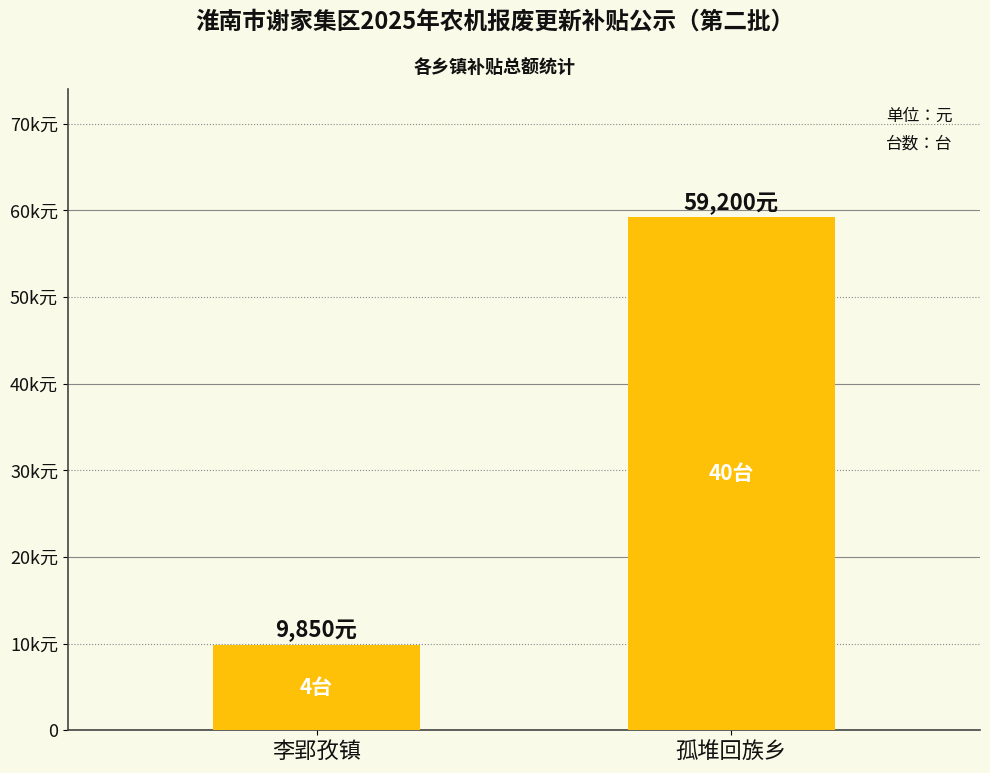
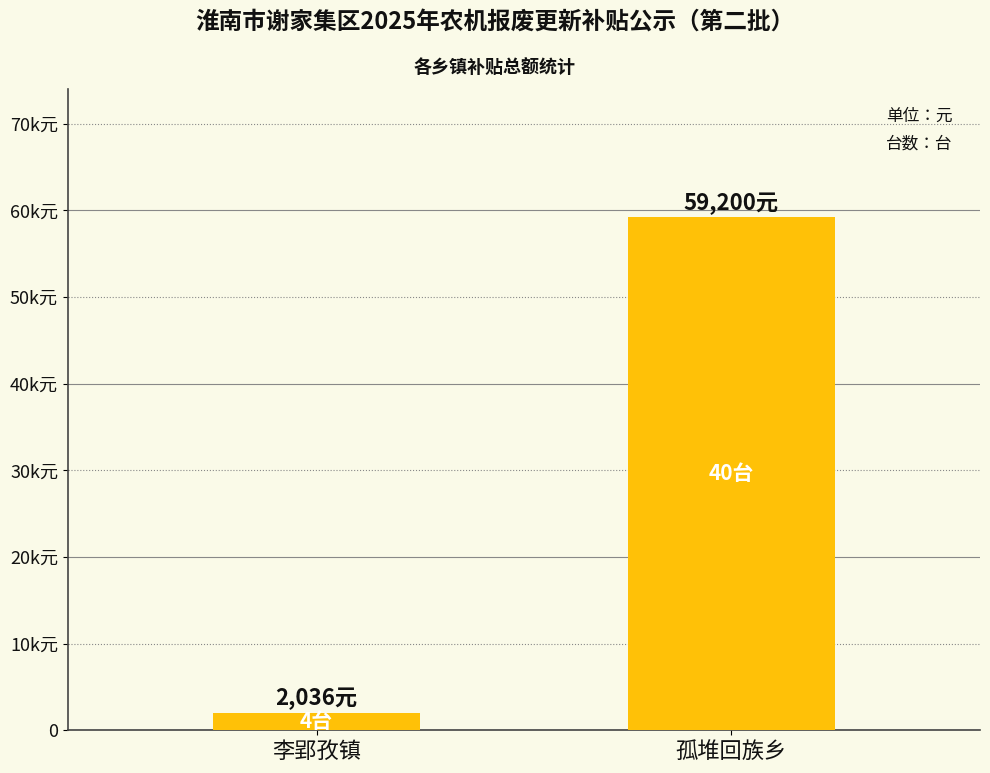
李郢孜镇: 9,850元 -> 2,036元
